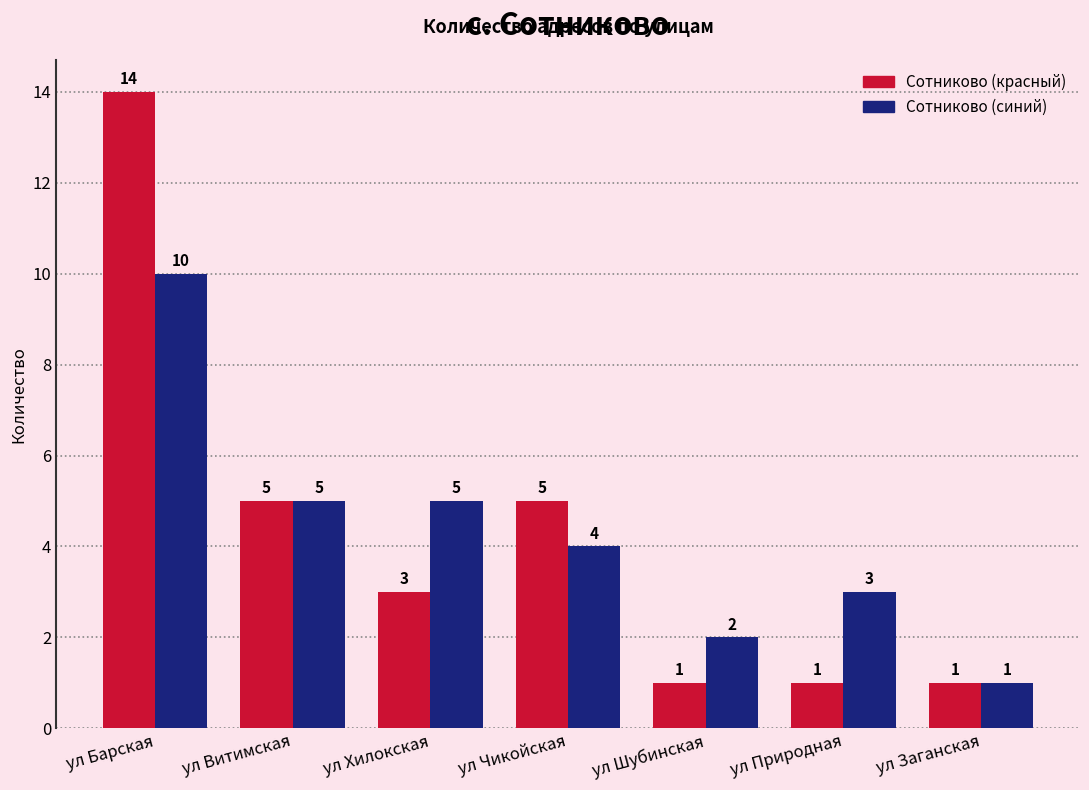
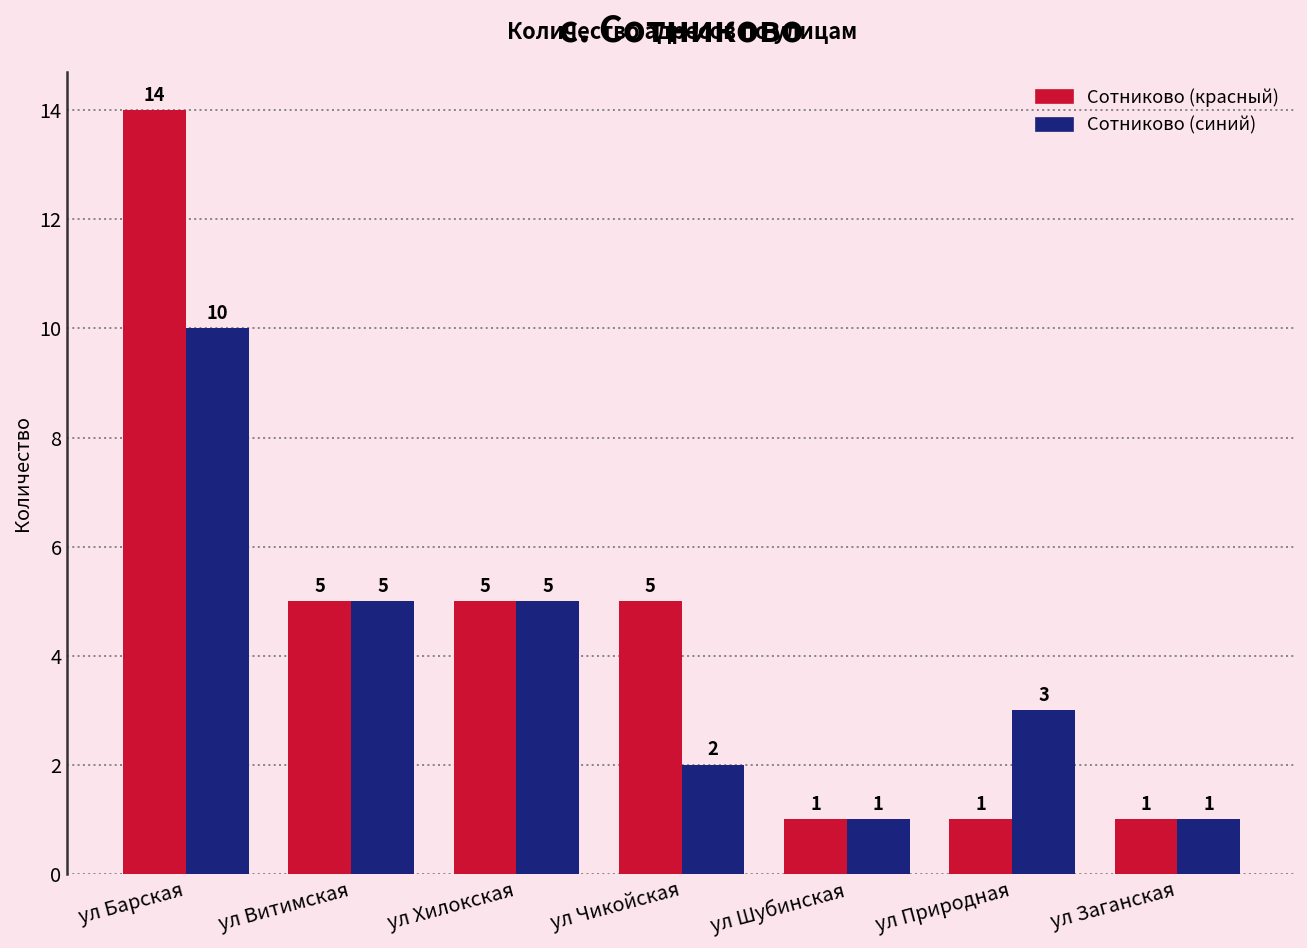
Сотниково (красный), ул Хилокская: 3 -> 5
Сотниково (синий), ул Чикойская: 4 -> 2
Сотниково (синий), ул Шубинская: 2 -> 1
